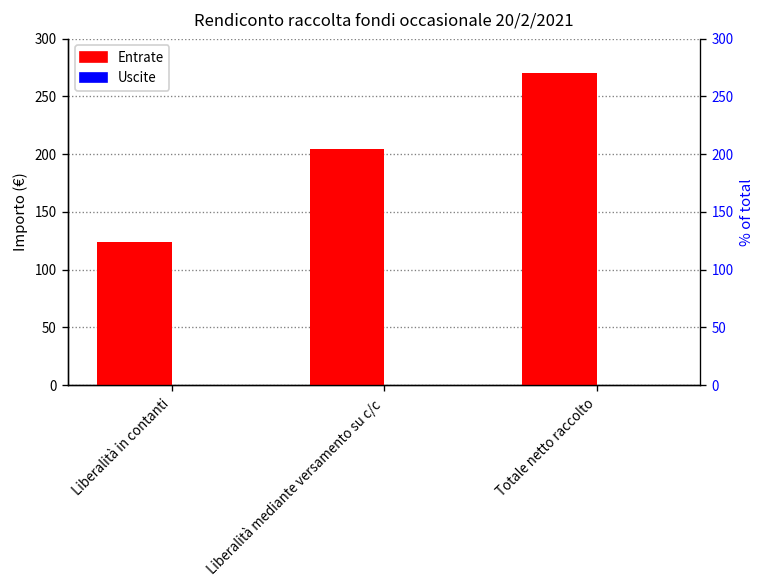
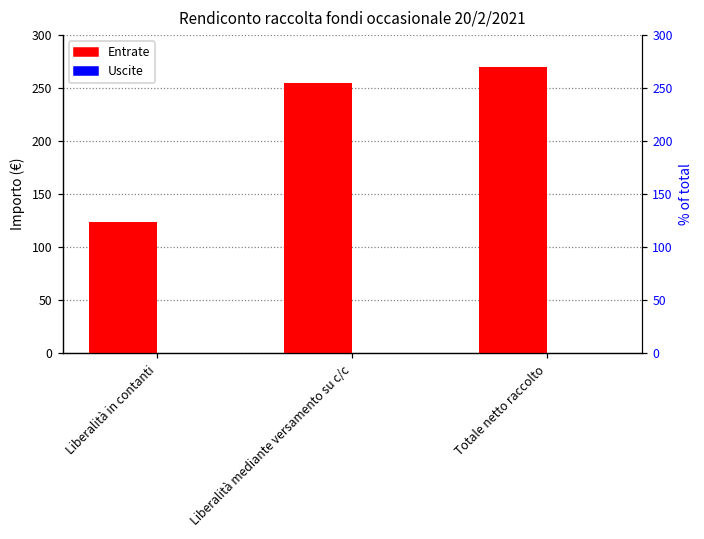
Entrate, Liberalità mediante versamento su c/c: 200 -> 260
